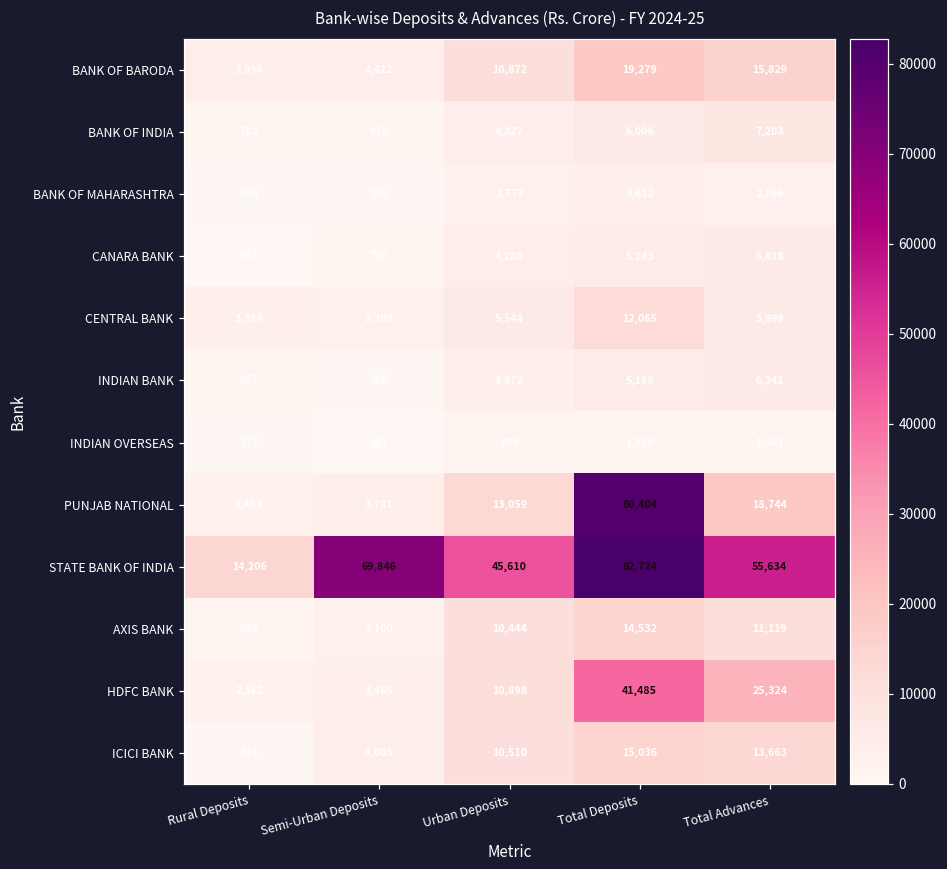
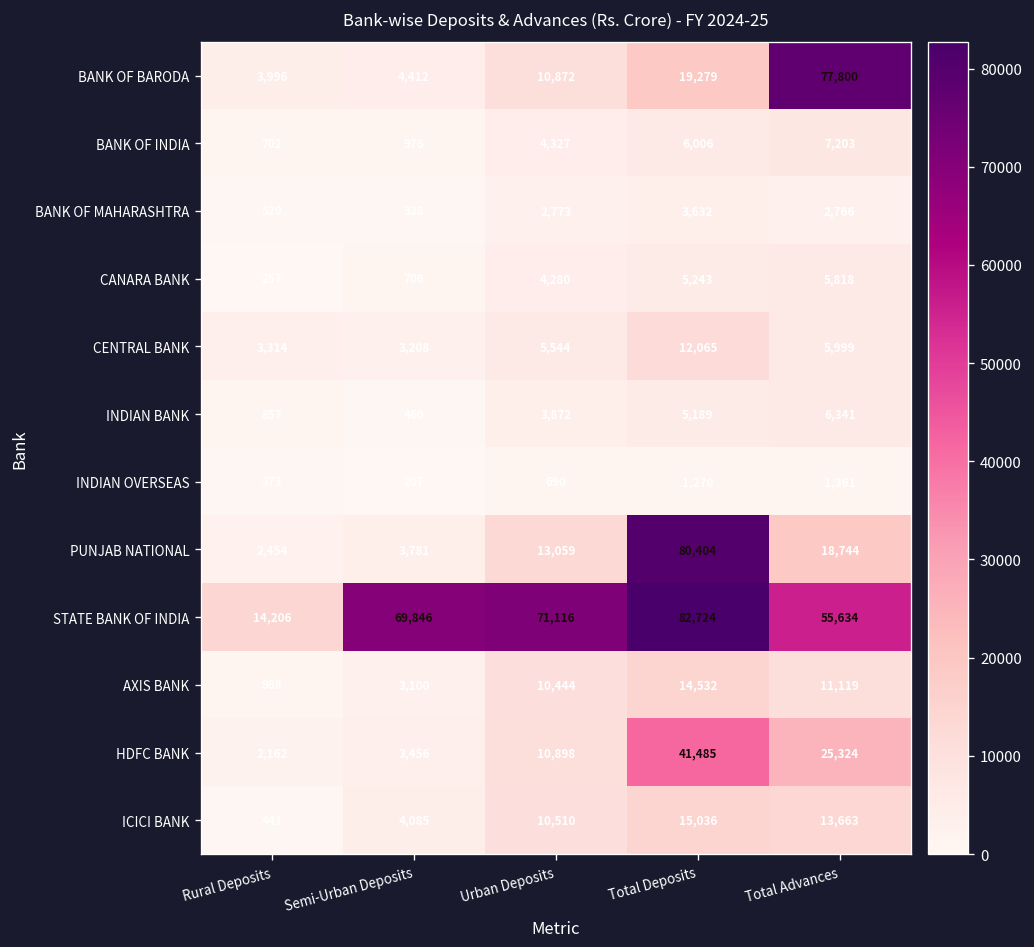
BANK OF BARODA, Total Advances: 15,829 -> 77,800
STATE BANK OF INDIA, Urban Deposits: 45,610 -> 71,116
